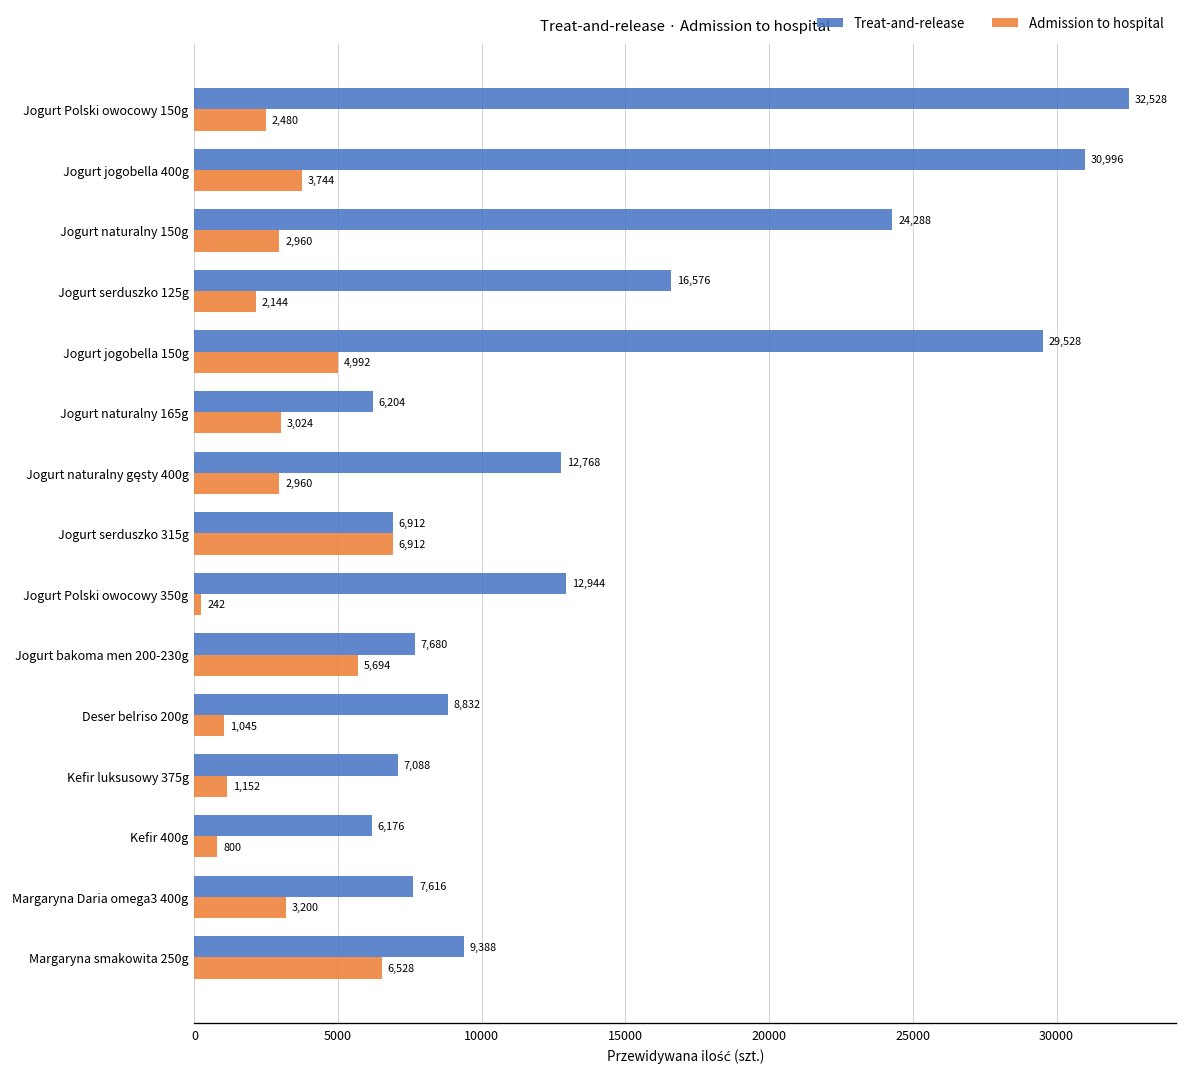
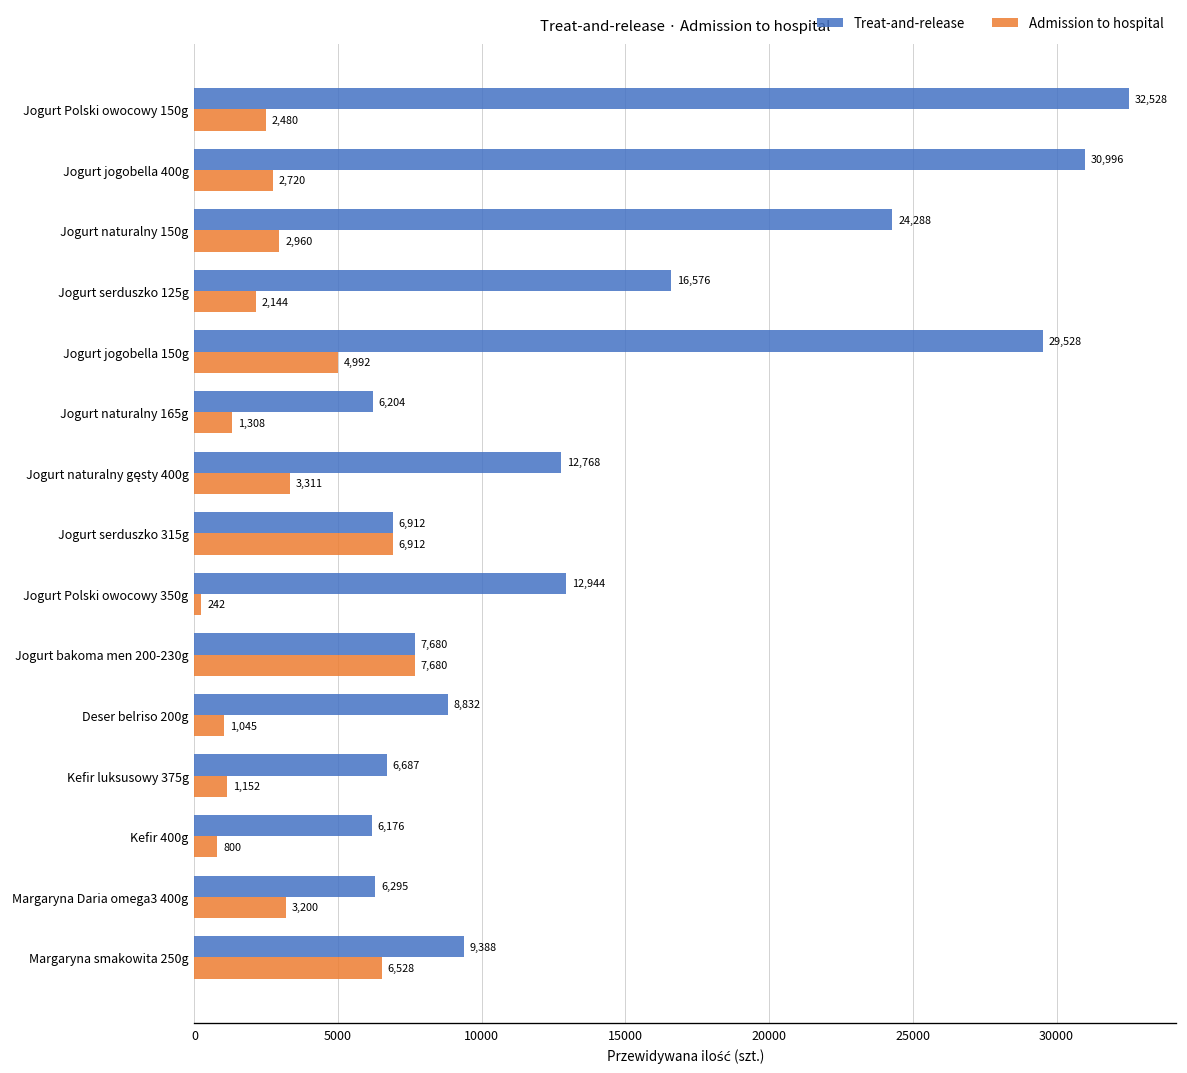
Admission to hospital, Jogurt jogobella 400g: 3,744 -> 2,720
Admission to hospital, Jogurt naturalny 165g: 3,024 -> 1,308
Admission to hospital, Jogurt naturalny gęsty 400g: 2,960 -> 3,311
Admission to hospital, Jogurt bakoma men 200-230g: 5,694 -> 7,680
Treat-and-release, Kefir luksusowy 375g: 7,088 -> 6,687
Treat-and-release, Margaryna Daria omega3 400g: 7,616 -> 6,295
